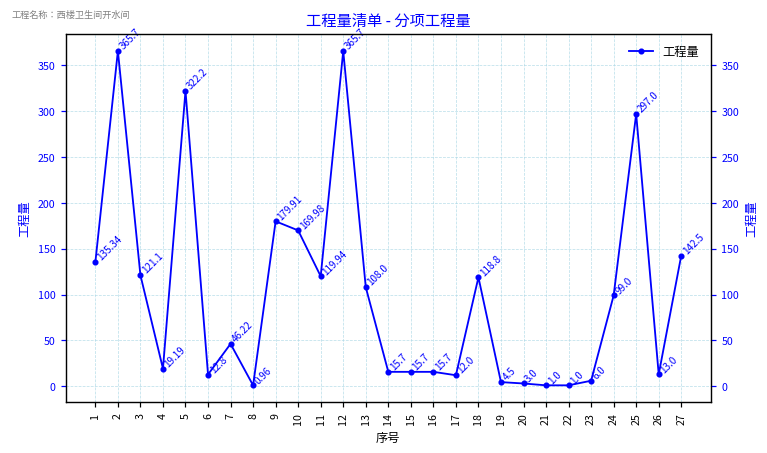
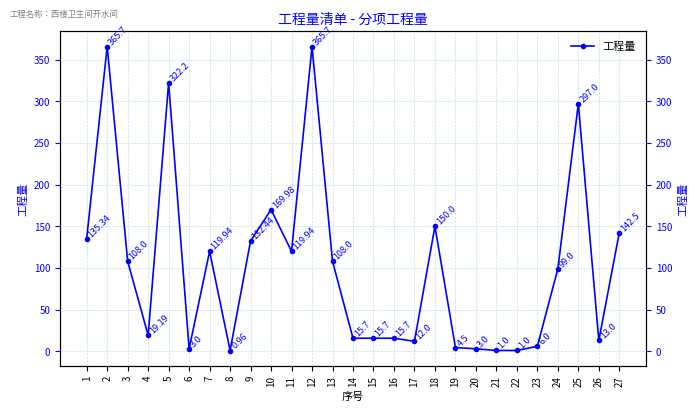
3: 121.1 -> 108.0
6: 12.8 -> 3.0
7: 46.22 -> 119.94
9: 179.91 -> 132.44
18: 118.8 -> 150.0
